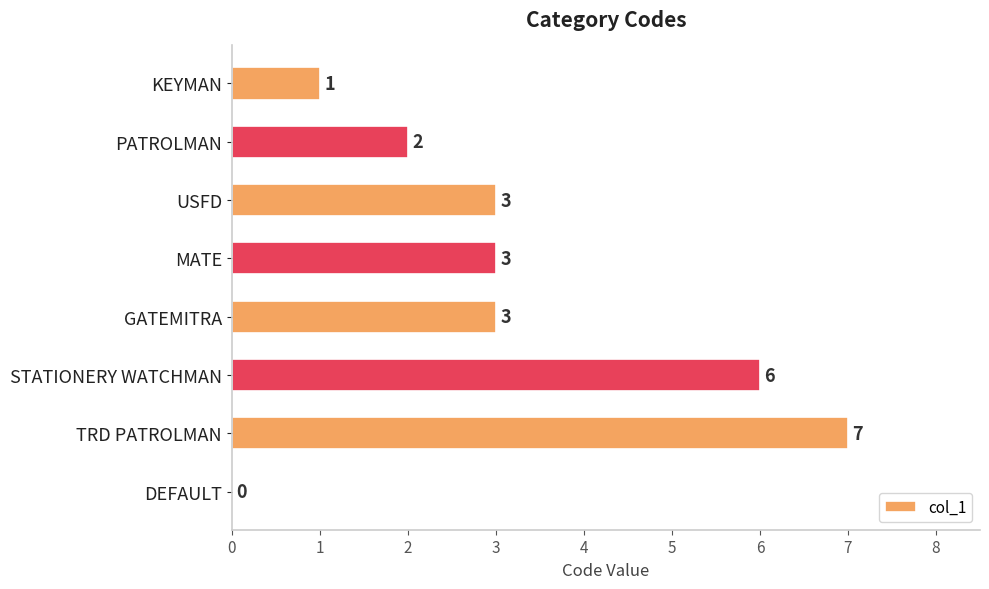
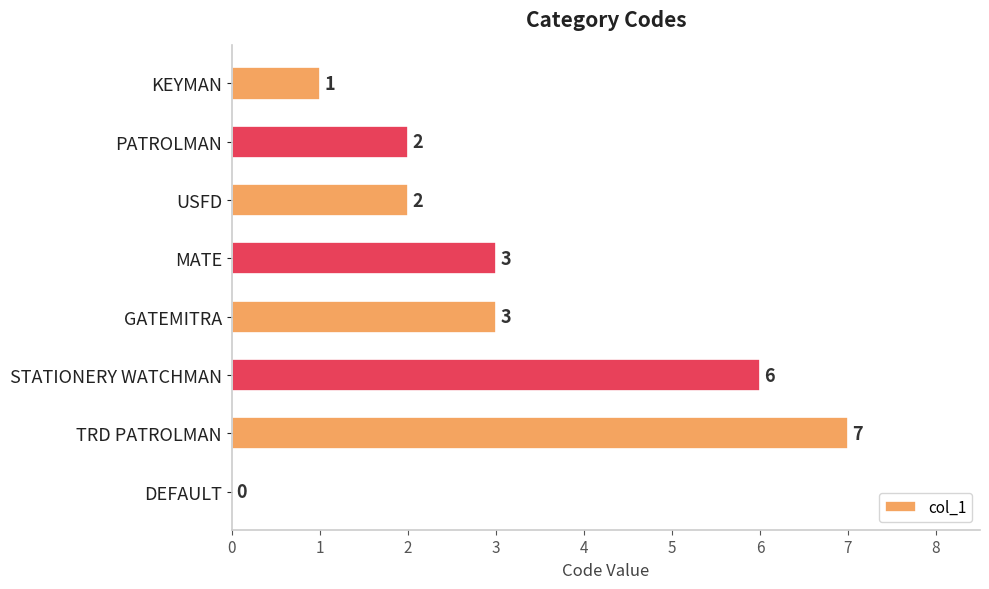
USFD: 3 -> 2
